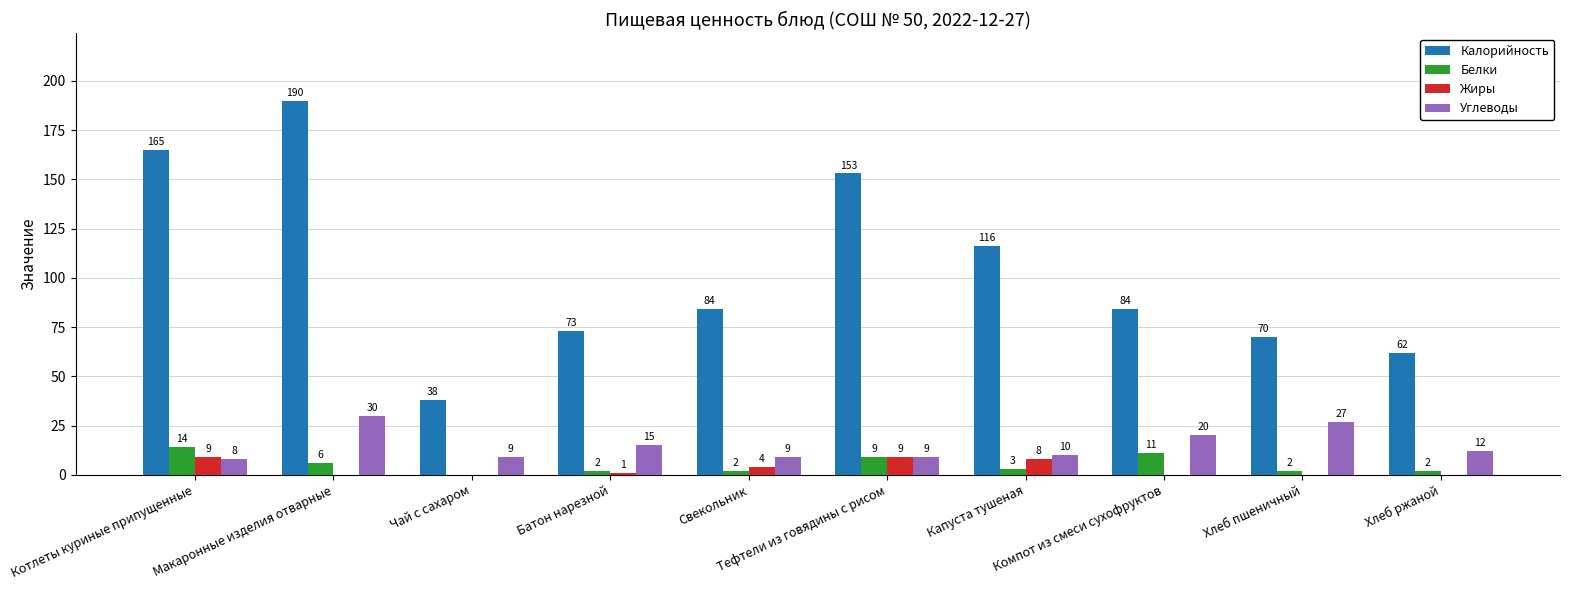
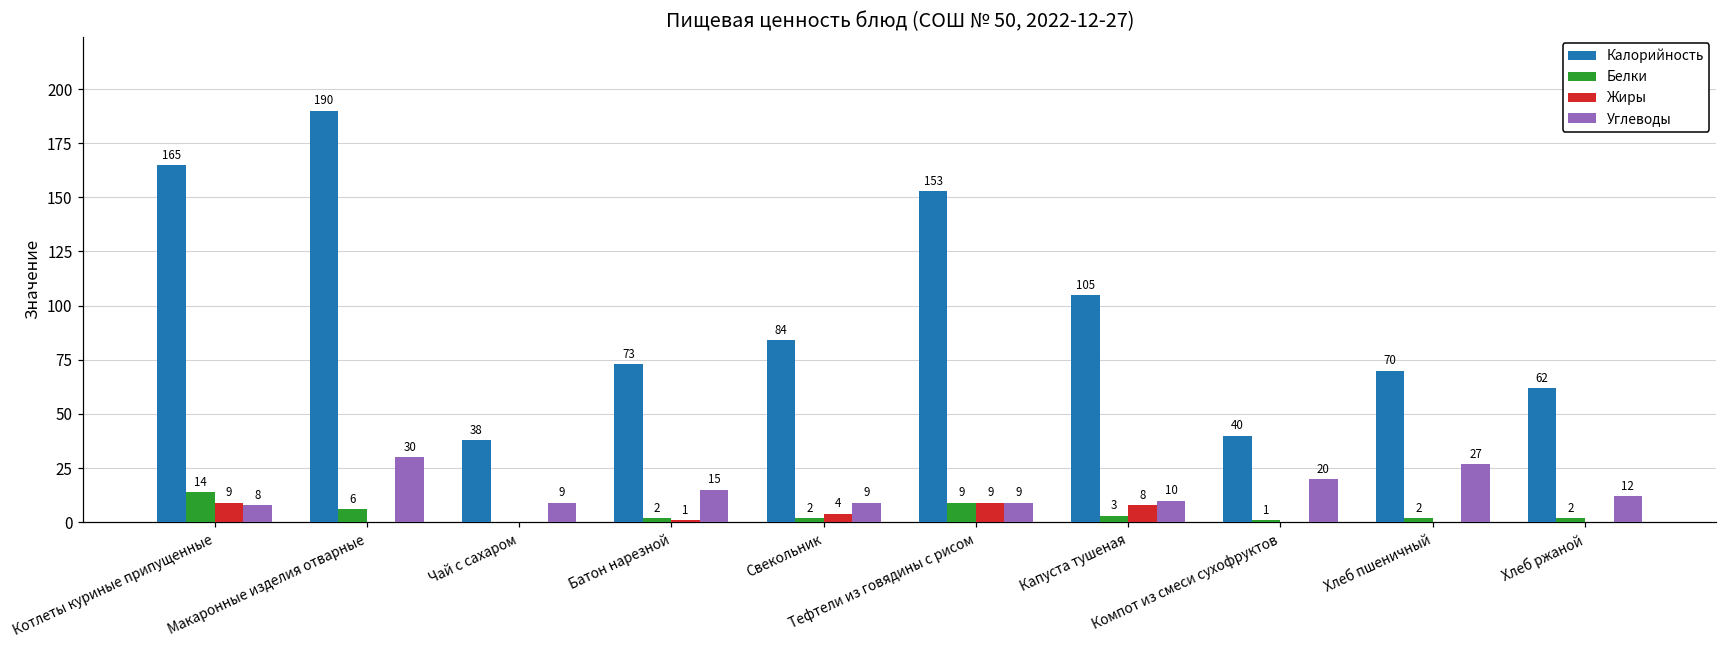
Калорийность, Капуста тушеная: 116 -> 105
Калорийность, Компот из смеси сухофруктов: 84 -> 40
Белки, Компот из смеси сухофруктов: 11 -> 1
